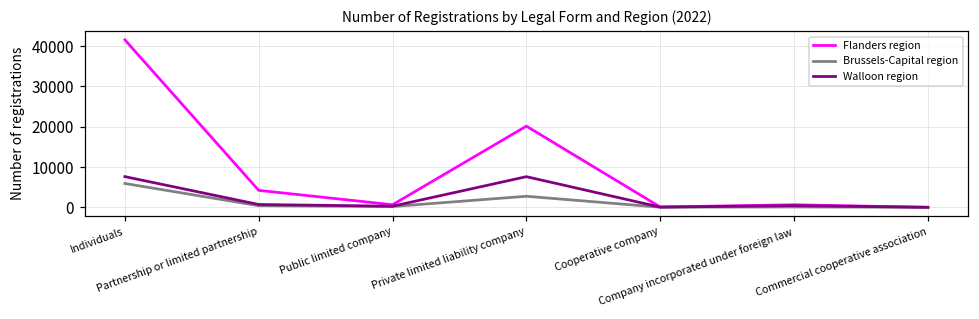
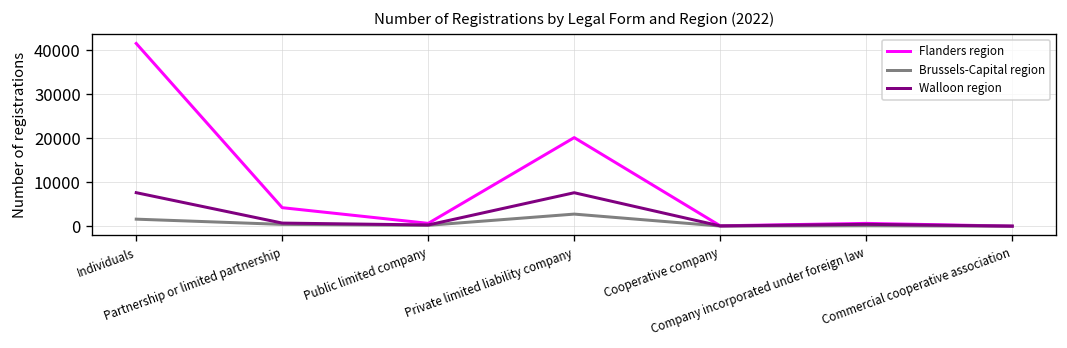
Brussels-Capital region, Individuals: 6000 -> 2000
